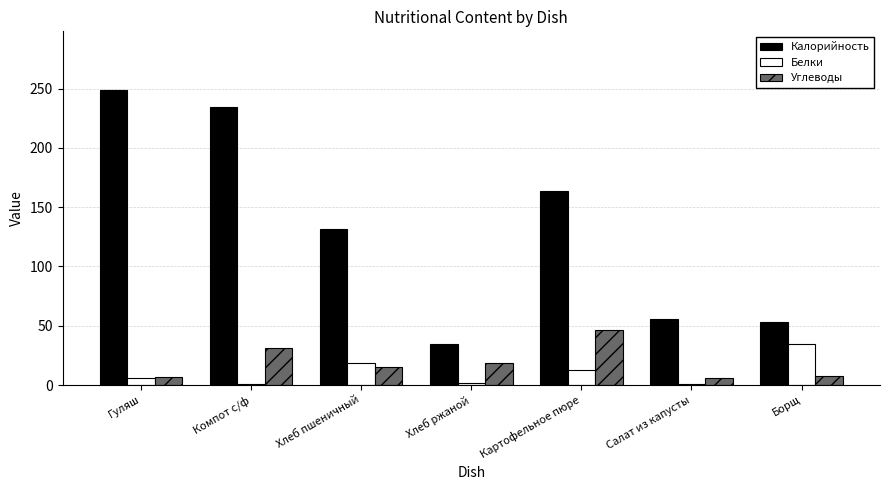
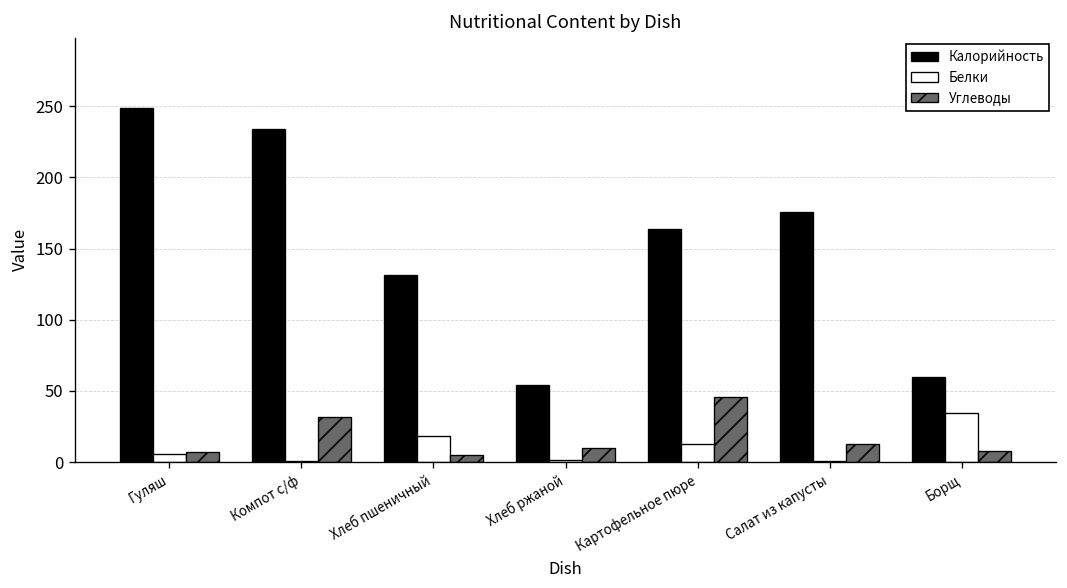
Углеводы, Хлеб пшеничный: 15 -> 5
Калорийность, Хлеб ржаной: 35 -> 54
Углеводы, Хлеб ржаной: 18 -> 10
Калорийность, Салат из капусты: 55 -> 176
Углеводы, Салат из капусты: 6 -> 13
Калорийность, Борщ: 53 -> 60
